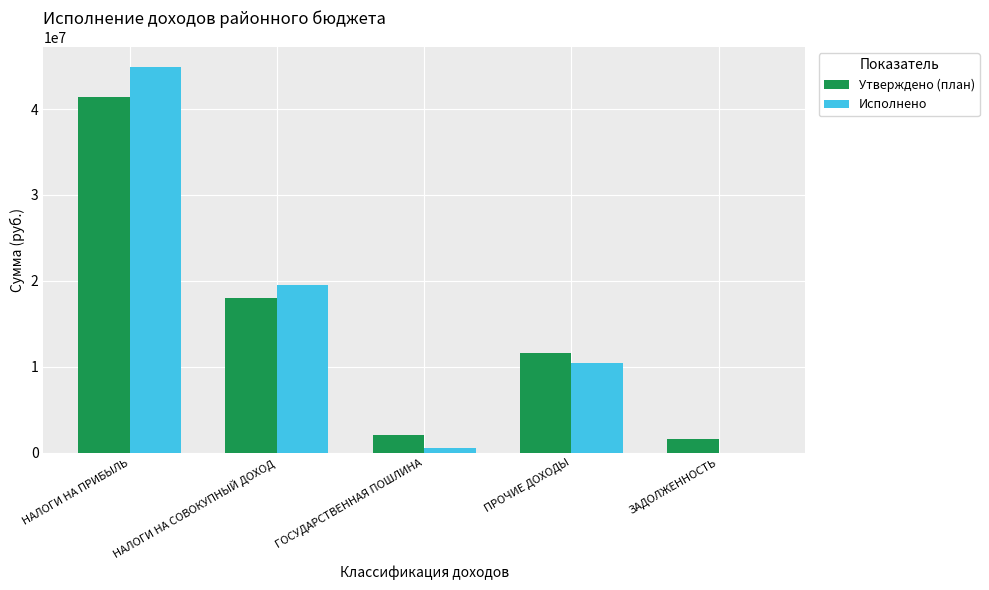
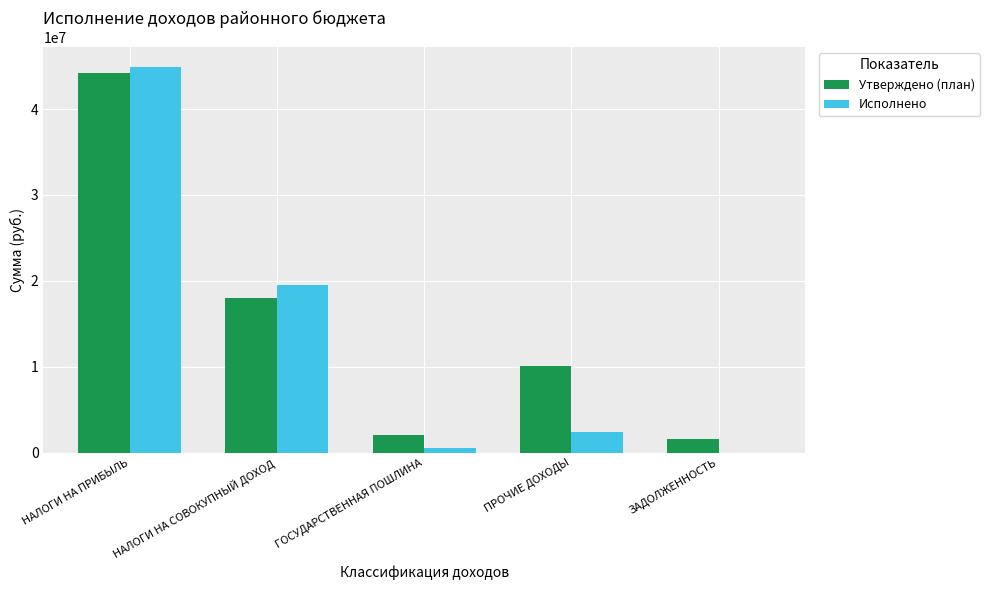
Утверждено (план), НАЛОГИ НА ПРИБЫЛЬ: 41000000 -> 44000000
Утверждено (план), ПРОЧИЕ ДОХОДЫ: 12000000 -> 10000000
Исполнено, ПРОЧИЕ ДОХОДЫ: 10000000 -> 2000000
